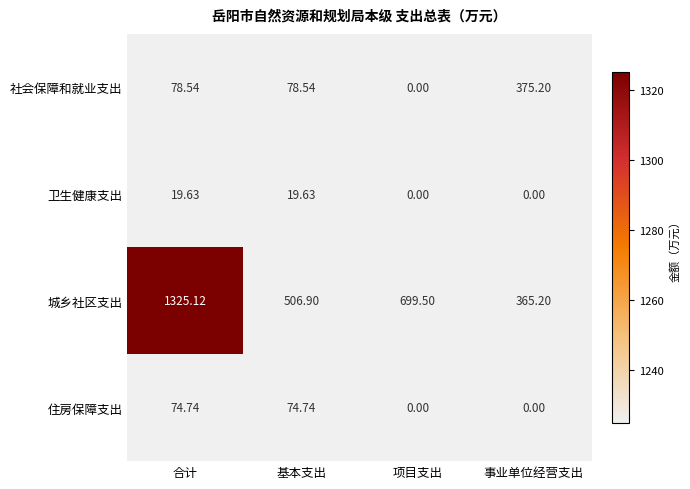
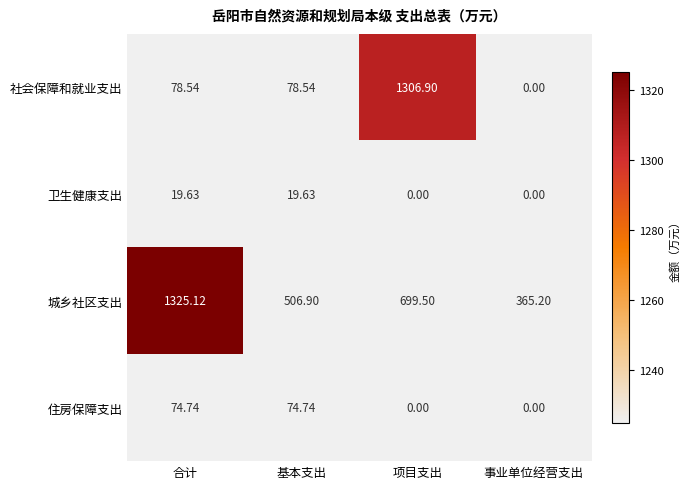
社会保障和就业支出, 项目支出: 0.00 -> 1306.90
社会保障和就业支出, 事业单位经营支出: 375.20 -> 0.00
